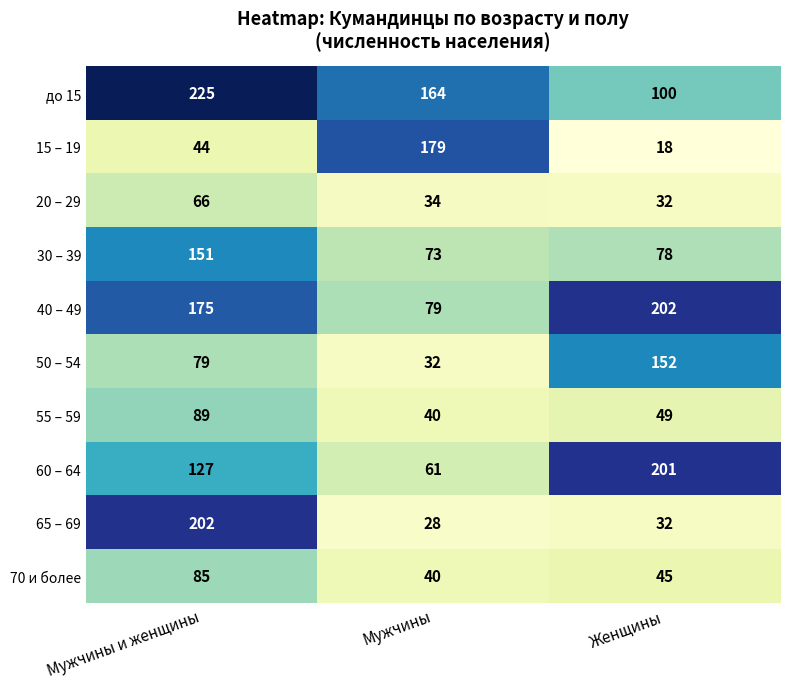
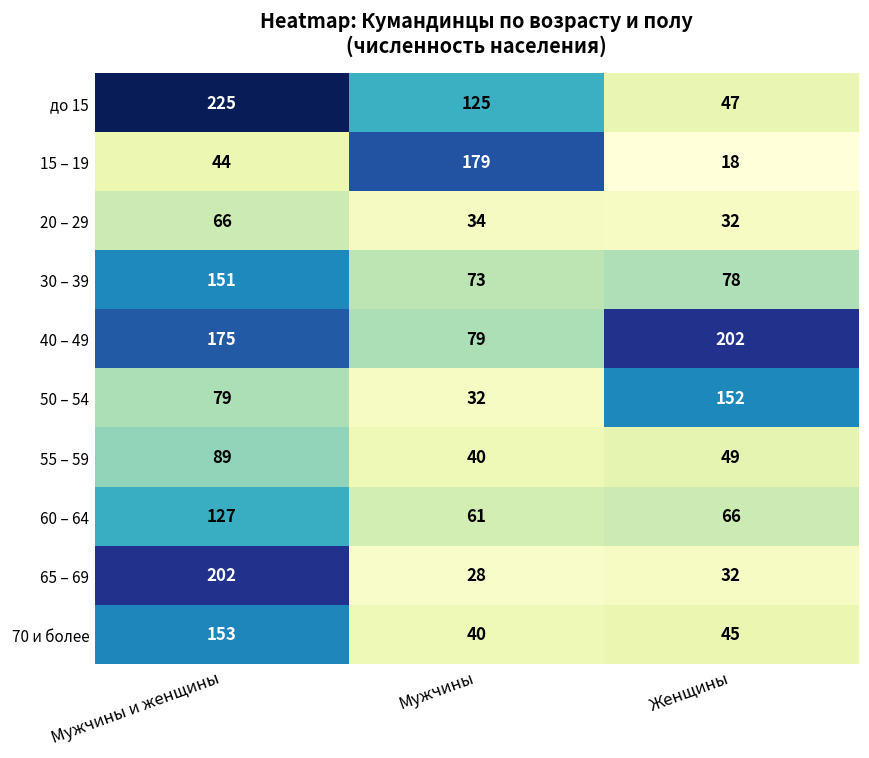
до 15, Мужчины: 164 -> 125
до 15, Женщины: 100 -> 47
60 – 64, Женщины: 201 -> 66
70 и более, Мужчины и женщины: 85 -> 153
